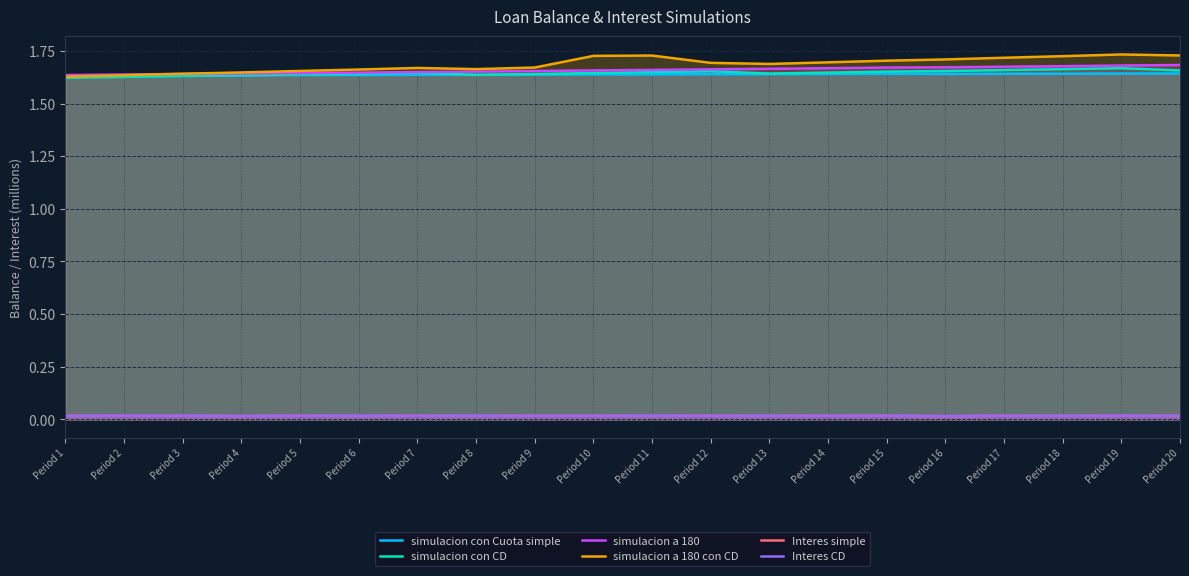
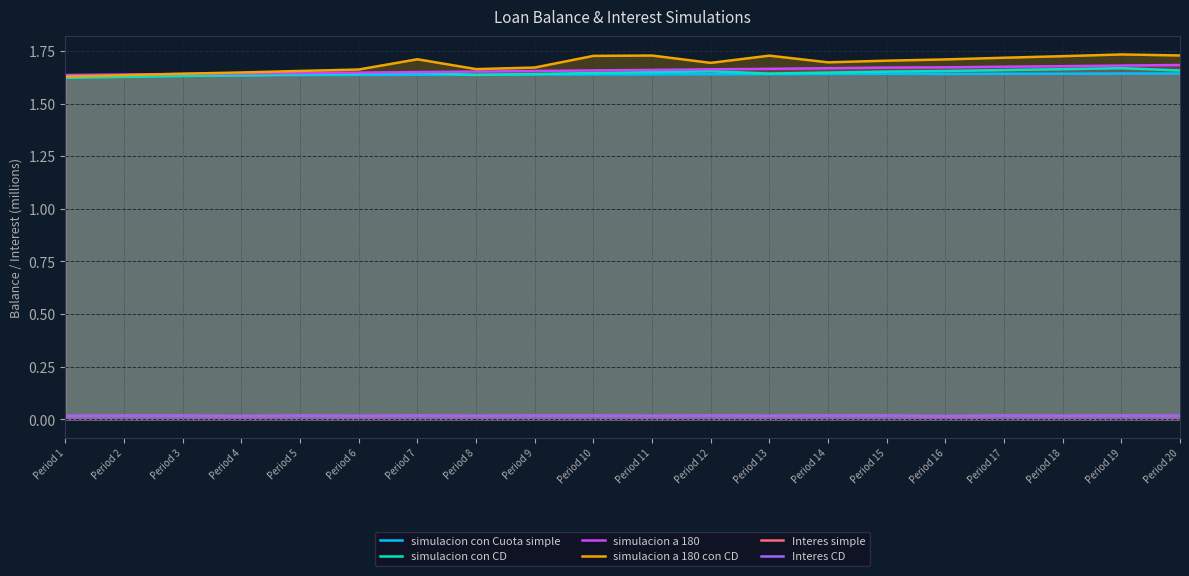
simulacion a 180 con CD, Period 7: 1.67 -> 1.71
simulacion a 180 con CD, Period 13: 1.69 -> 1.73
